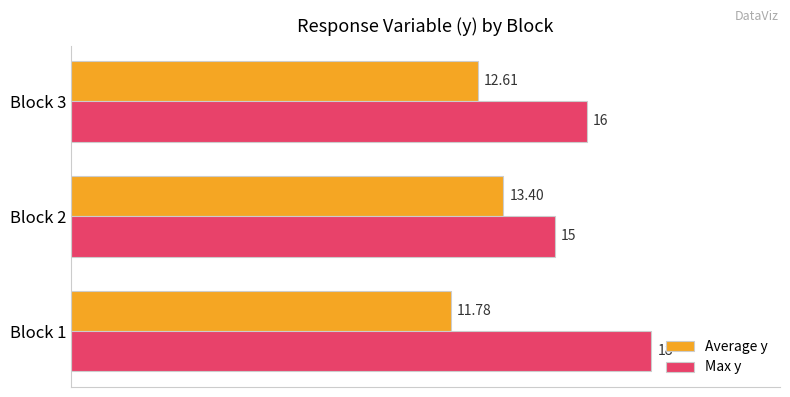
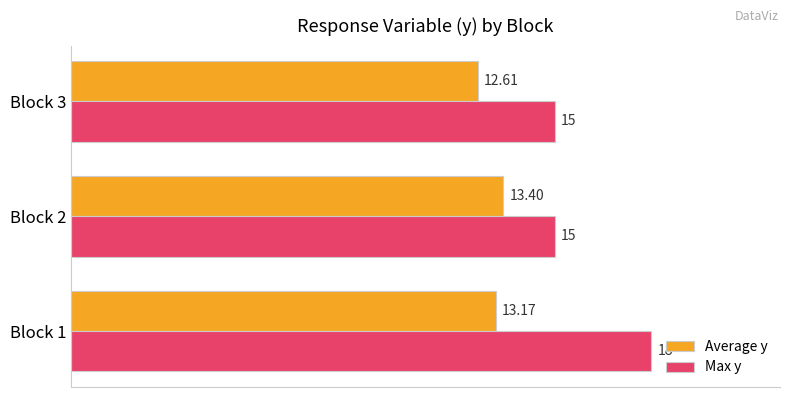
Max y, Block 3: 16 -> 15
Average y, Block 1: 11.78 -> 13.17
